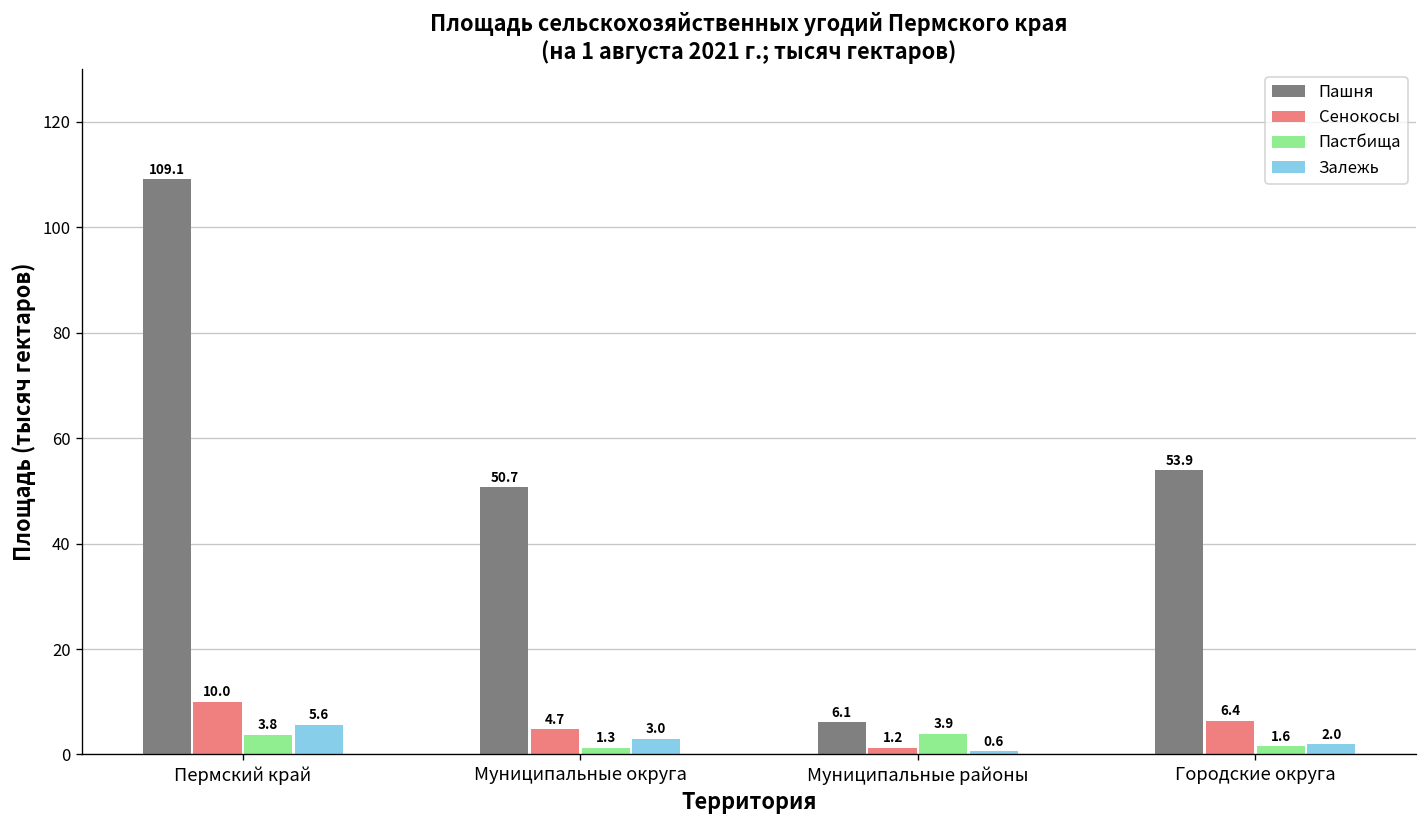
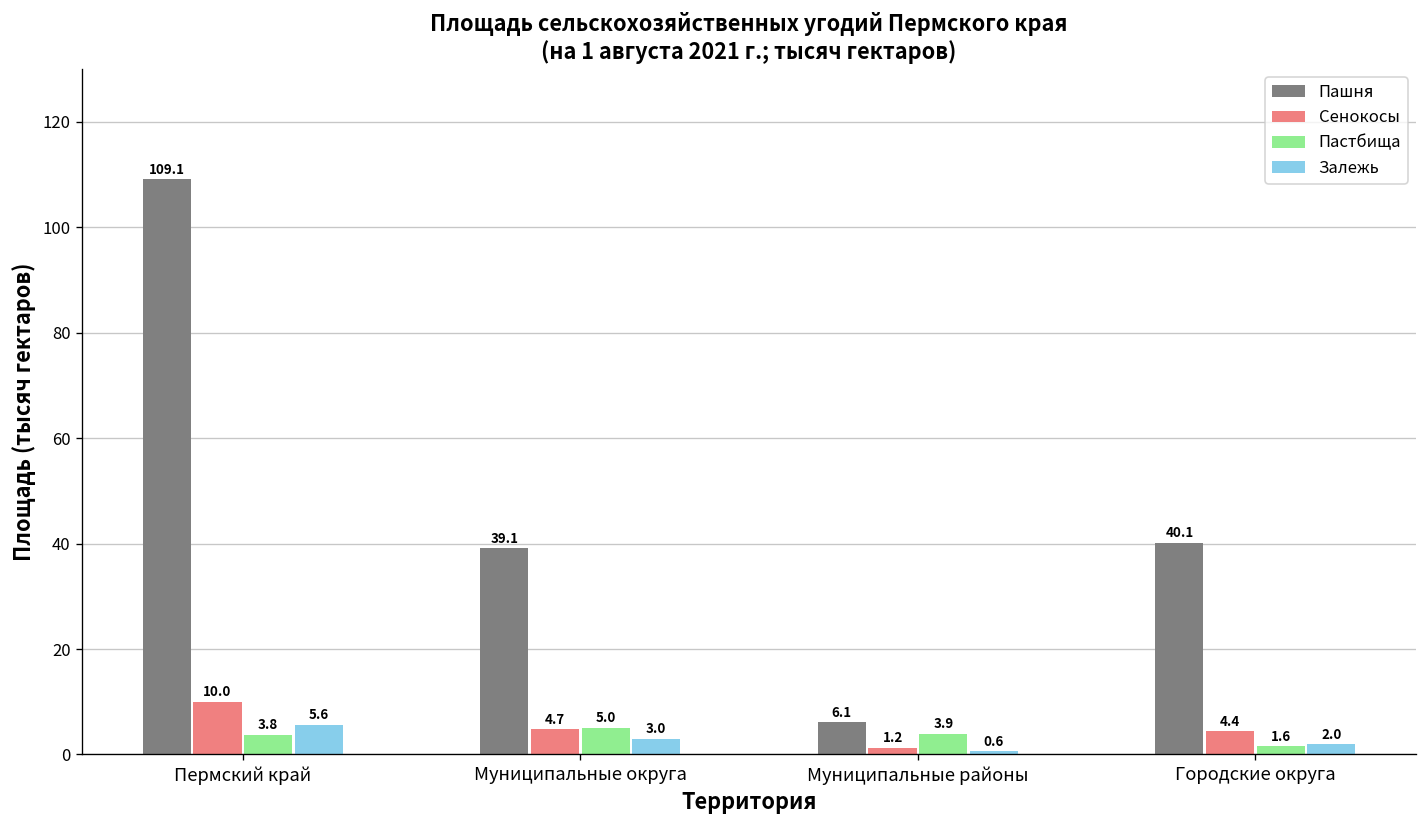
Пашня, Муниципальные округа: 50.7 -> 39.1
Пастбища, Муниципальные округа: 1.3 -> 5.0
Пашня, Городские округа: 53.9 -> 40.1
Сенокосы, Городские округа: 6.4 -> 4.4
